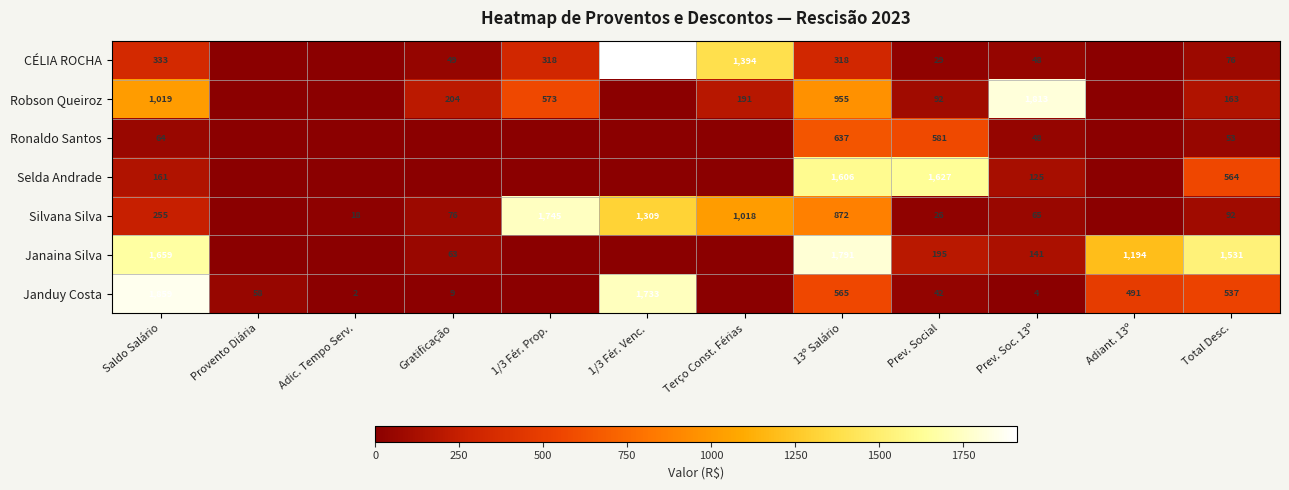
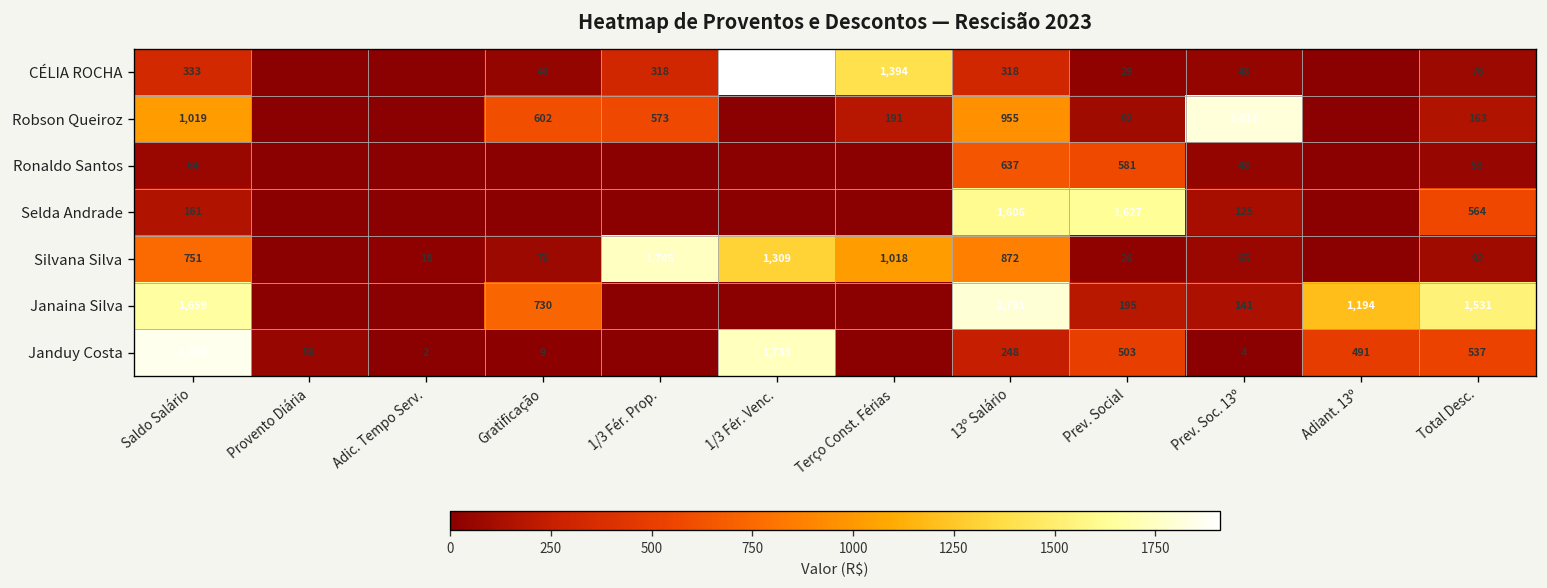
Robson Queiroz, Gratificação: 204 -> 602
Silvana Silva, Saldo Salário: 255 -> 751
Janaina Silva, Gratificação: 63 -> 730
Janduy Costa, 13º Salário: 565 -> 248
Janduy Costa, Prev. Social: 42 -> 503
